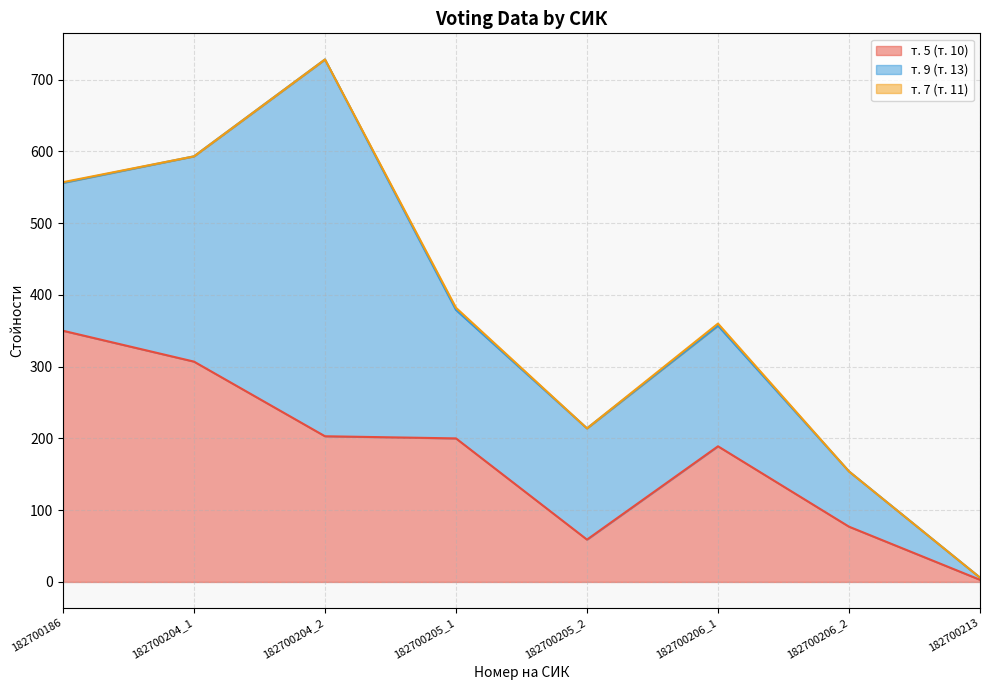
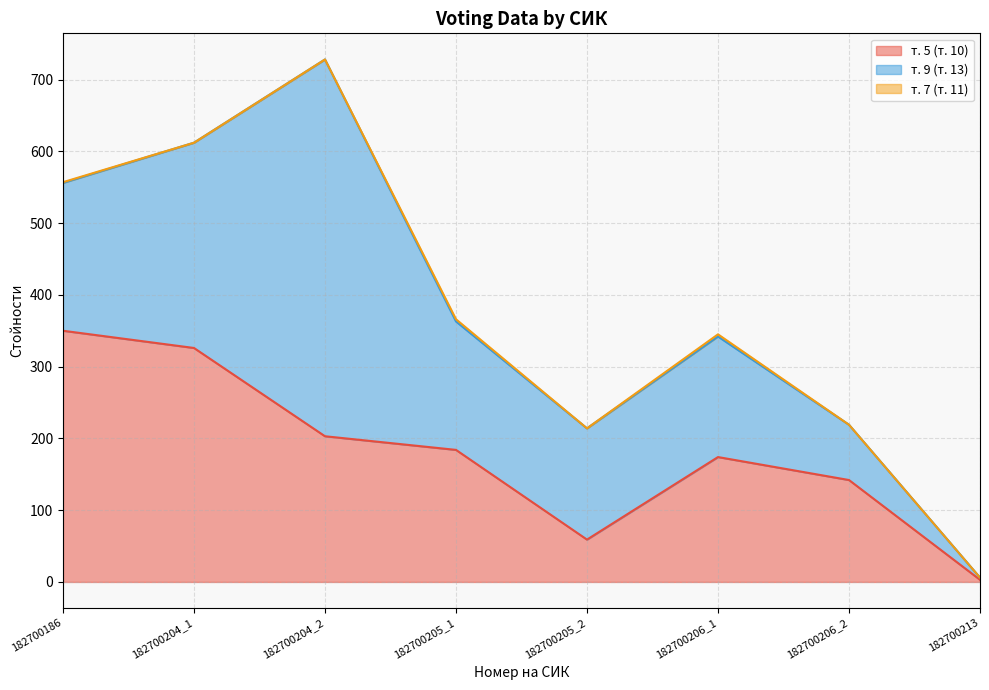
т. 5 (т. 10), 182700204_1: 310 -> 330
т. 5 (т. 10), 182700205_1: 200 -> 180
т. 5 (т. 10), 182700206_1: 190 -> 170
т. 5 (т. 10), 182700206_2: 80 -> 140
